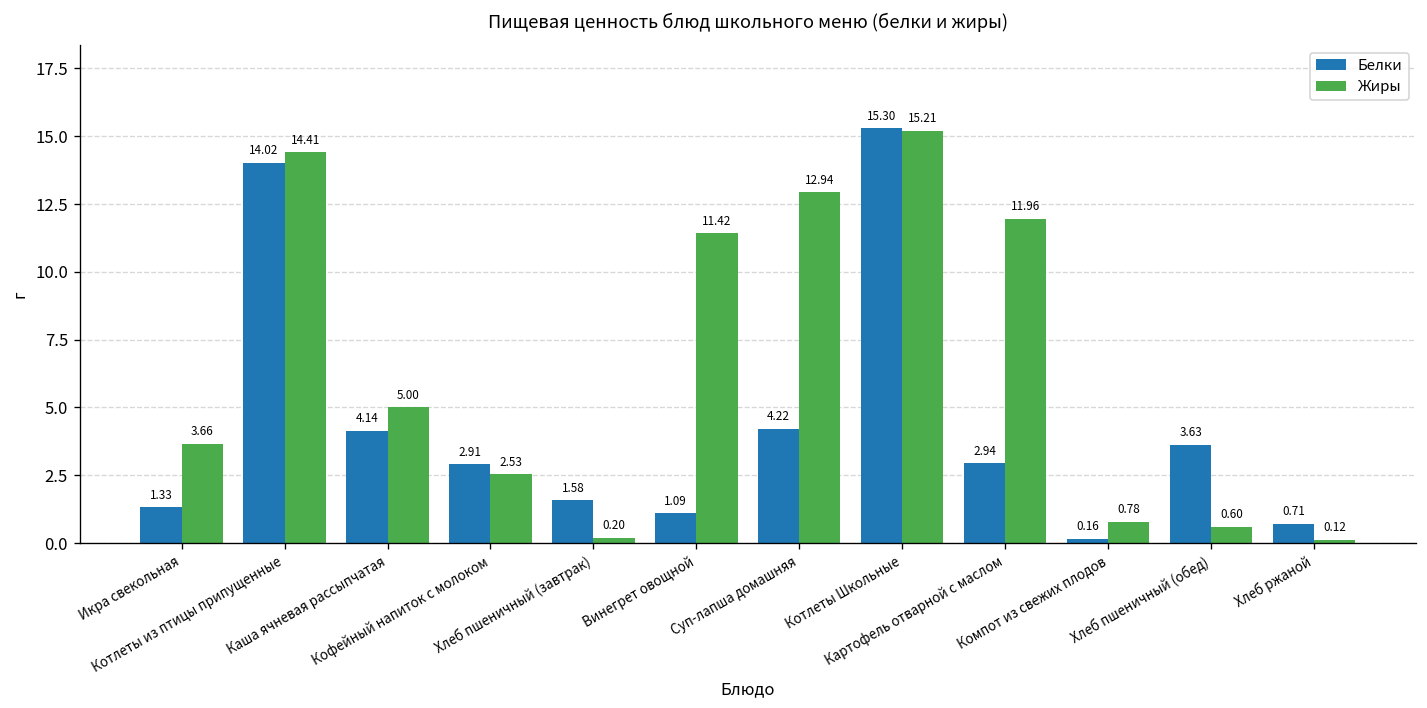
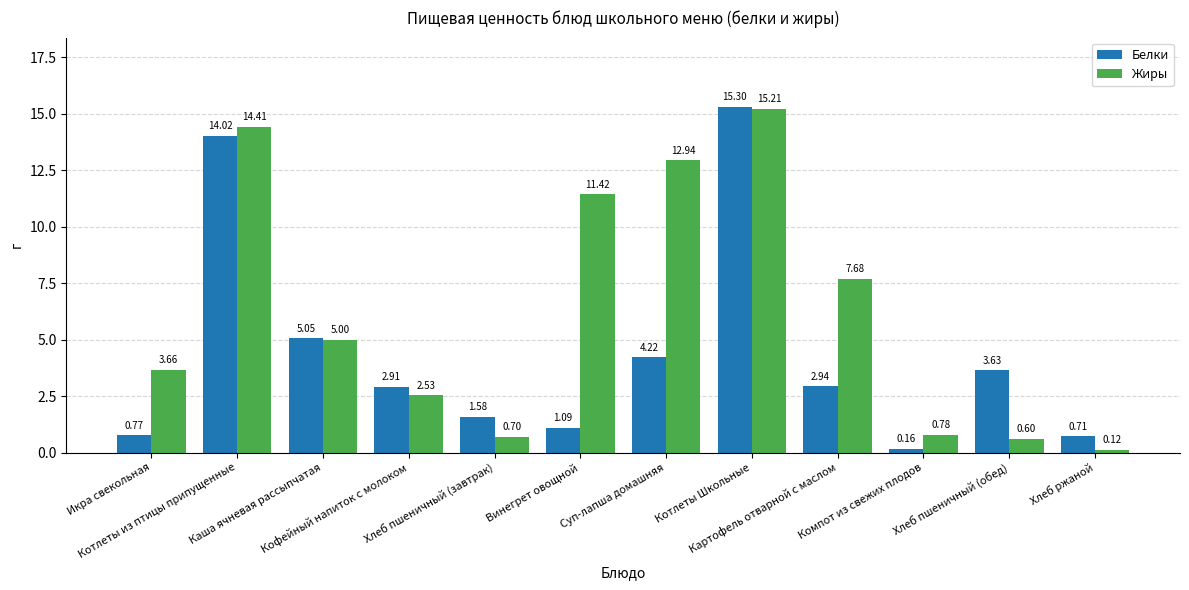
Белки, Икра свекольная: 1.33 -> 0.77
Белки, Каша ячневая рассыпчатая: 4.14 -> 5.05
Жиры, Хлеб пшеничный (завтрак): 0.20 -> 0.70
Жиры, Картофель отварной с маслом: 11.96 -> 7.68
